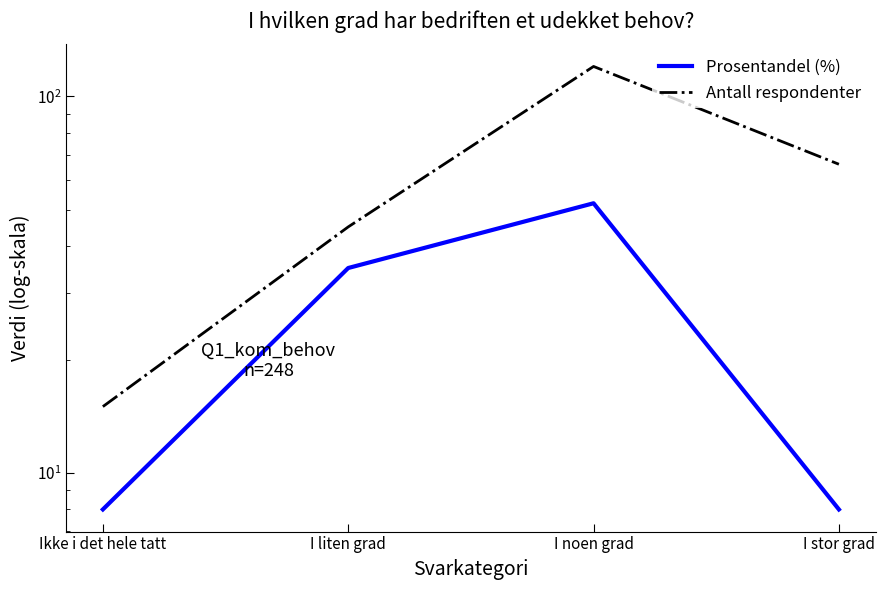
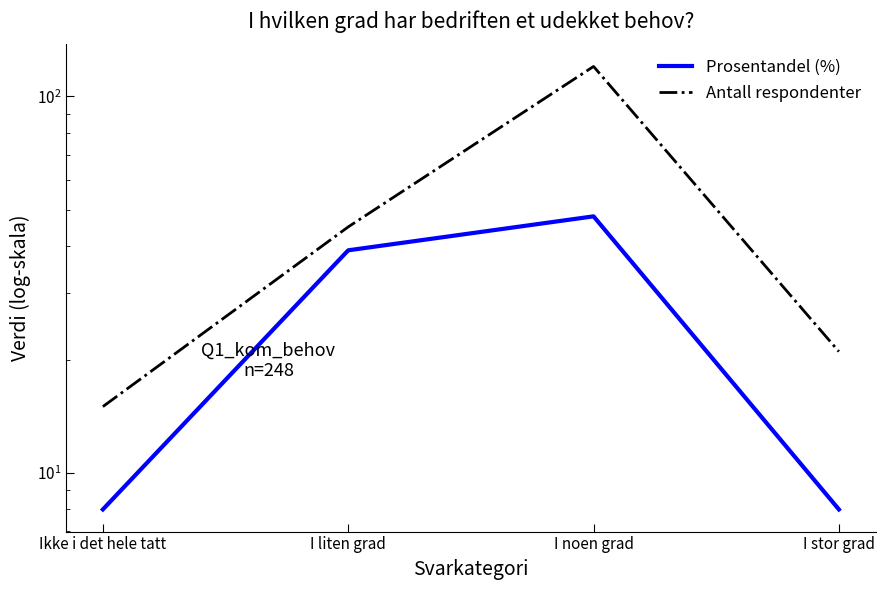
Prosentandel (%), I liten grad: 35 -> 39
Prosentandel (%), I noen grad: 52 -> 48
Antall respondenter, I stor grad: 66 -> 21
